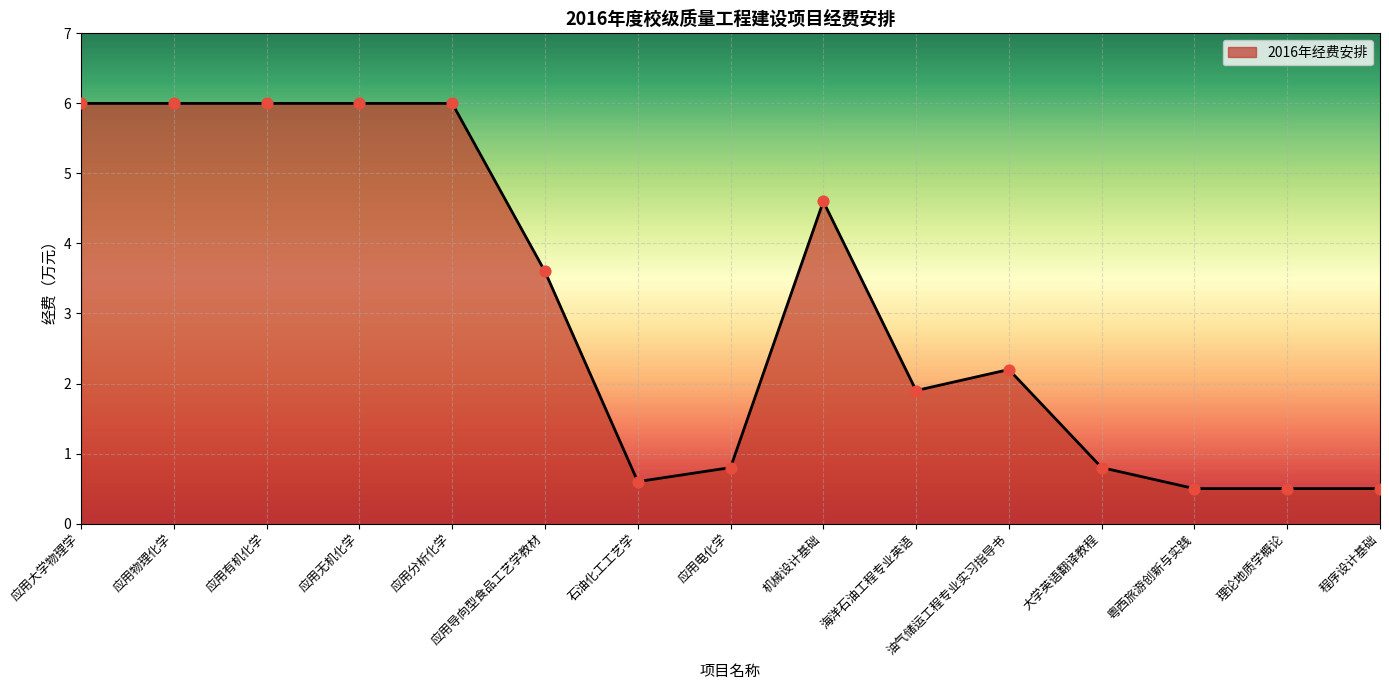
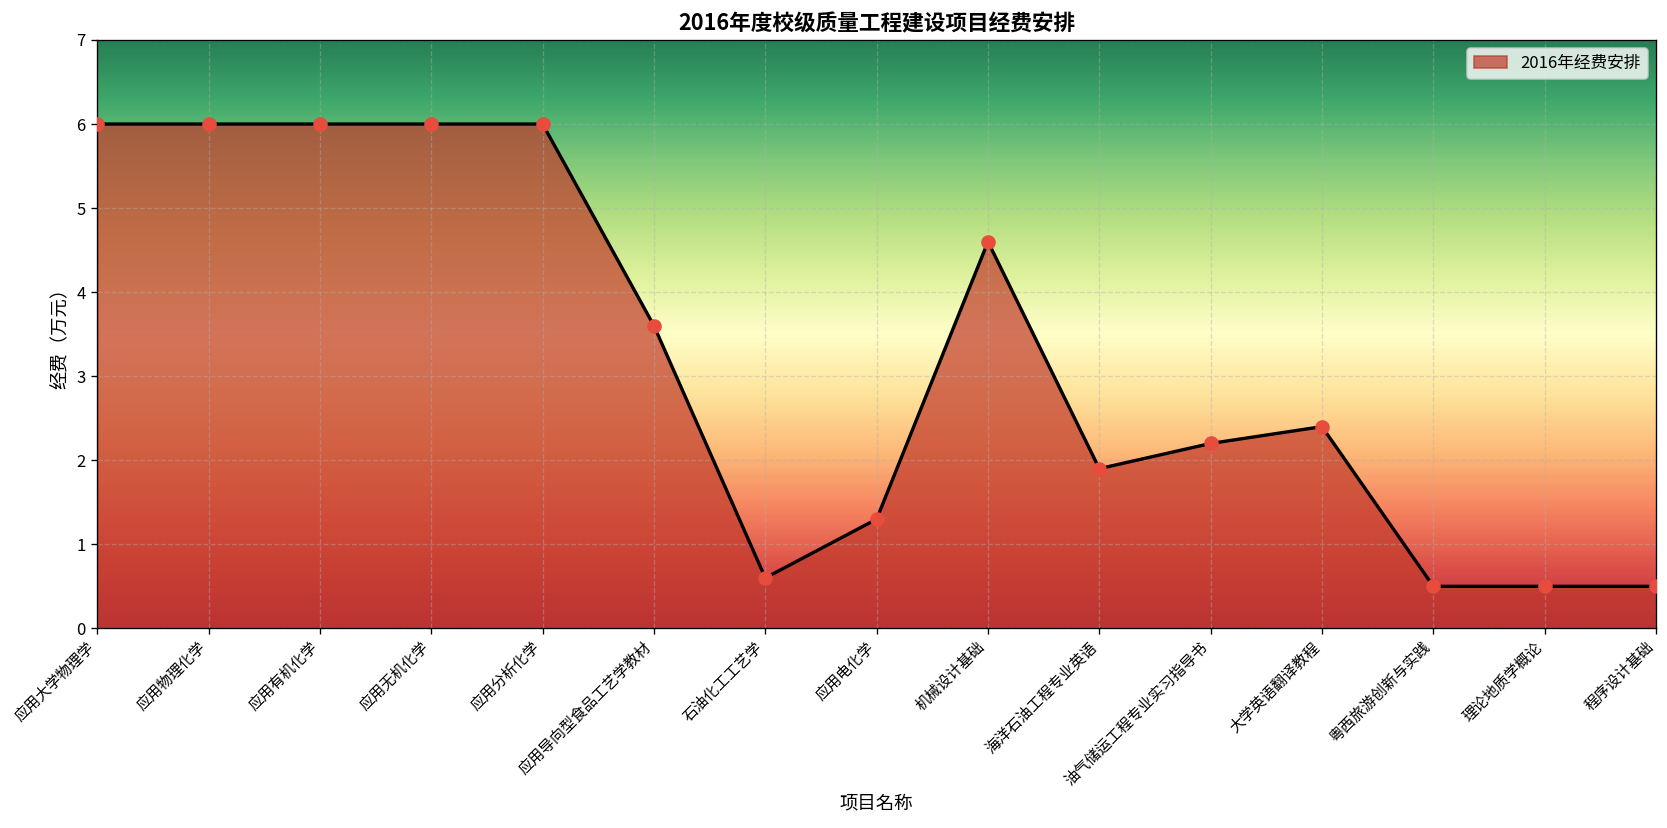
应用电化学: 0.8 -> 1.3
大学英语翻译教程: 0.8 -> 2.4
